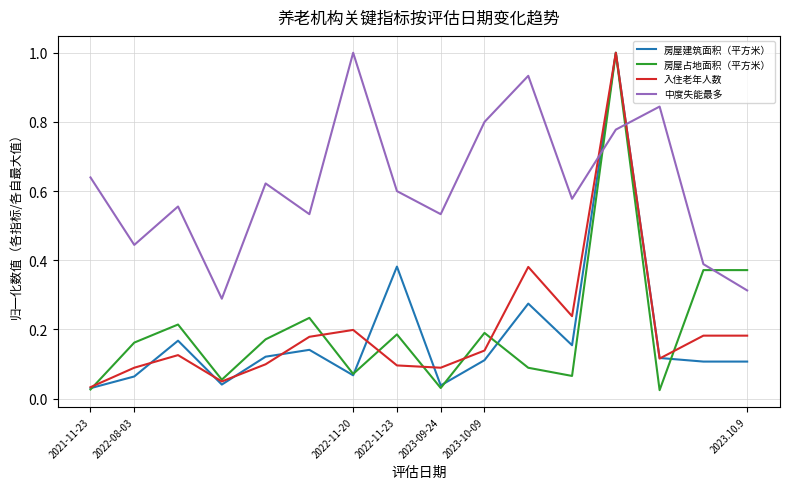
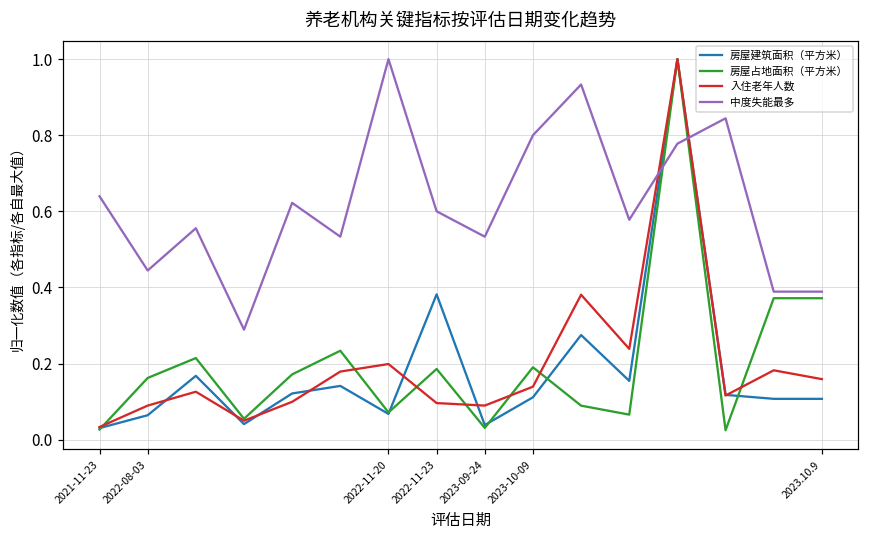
入住老年人数, 2023.10.9: 0.18 -> 0.16
中度失能最多, 2023.10.9: 0.31 -> 0.39
